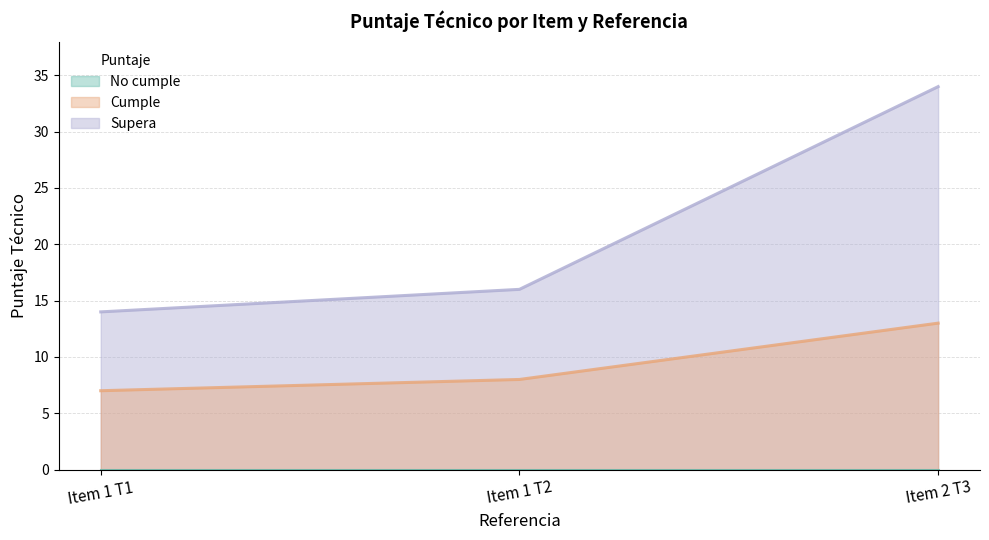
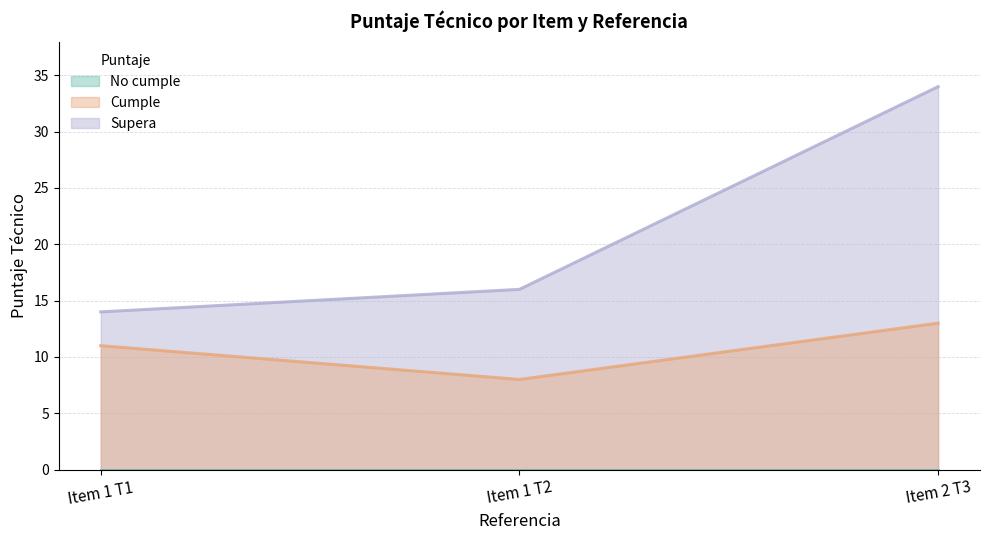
Cumple, Item 1 T1: 7 -> 11
